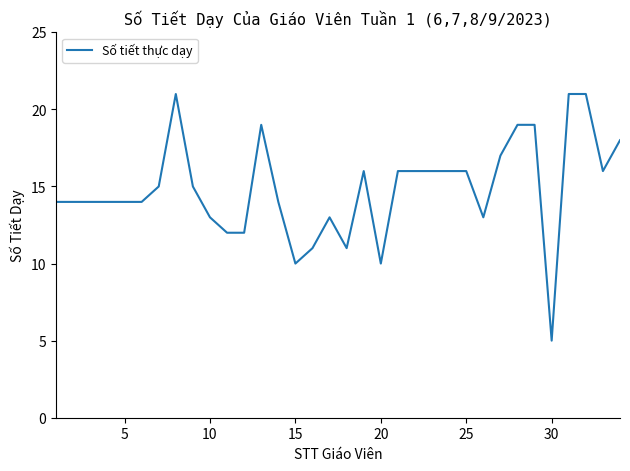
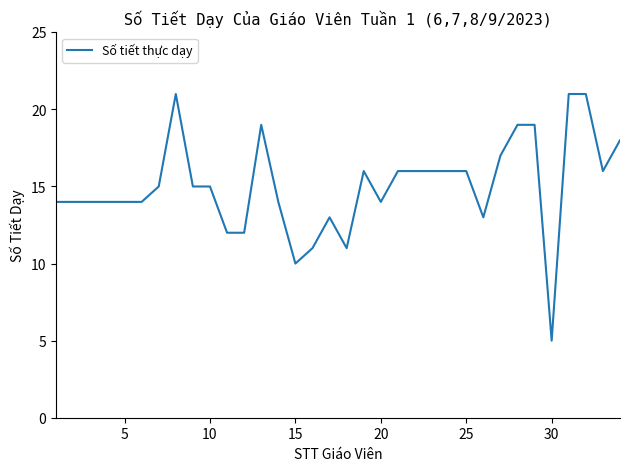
10: 13 -> 15
20: 10 -> 14
